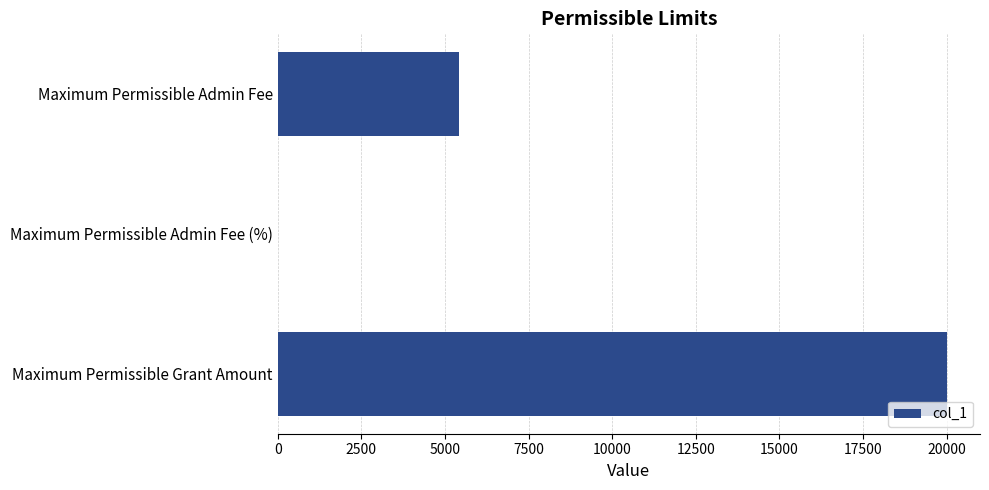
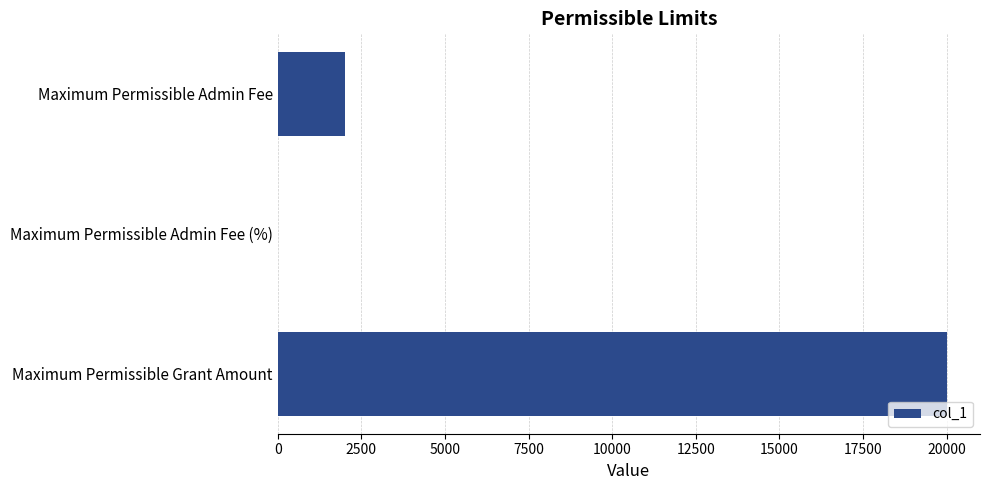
Maximum Permissible Admin Fee: 5400 -> 2000
